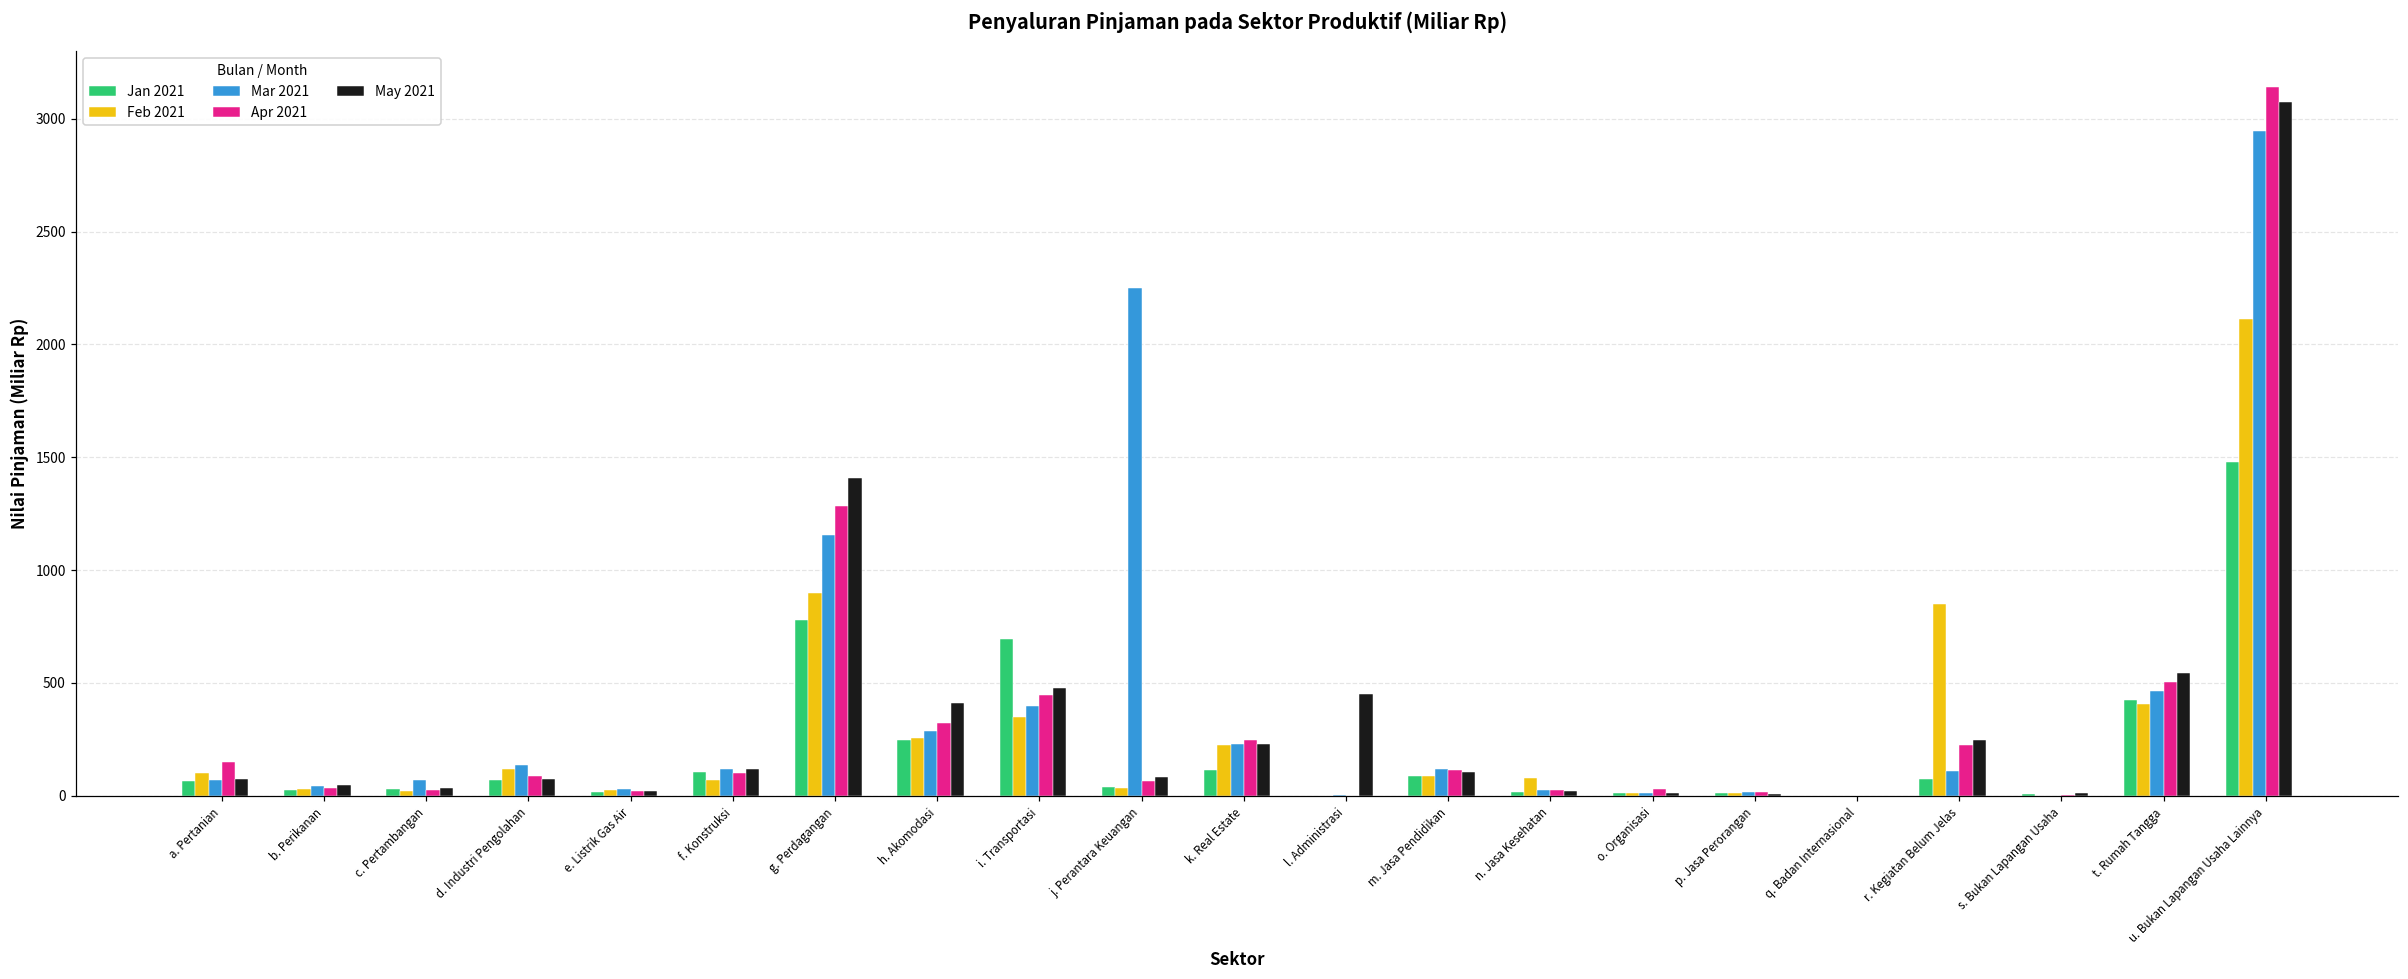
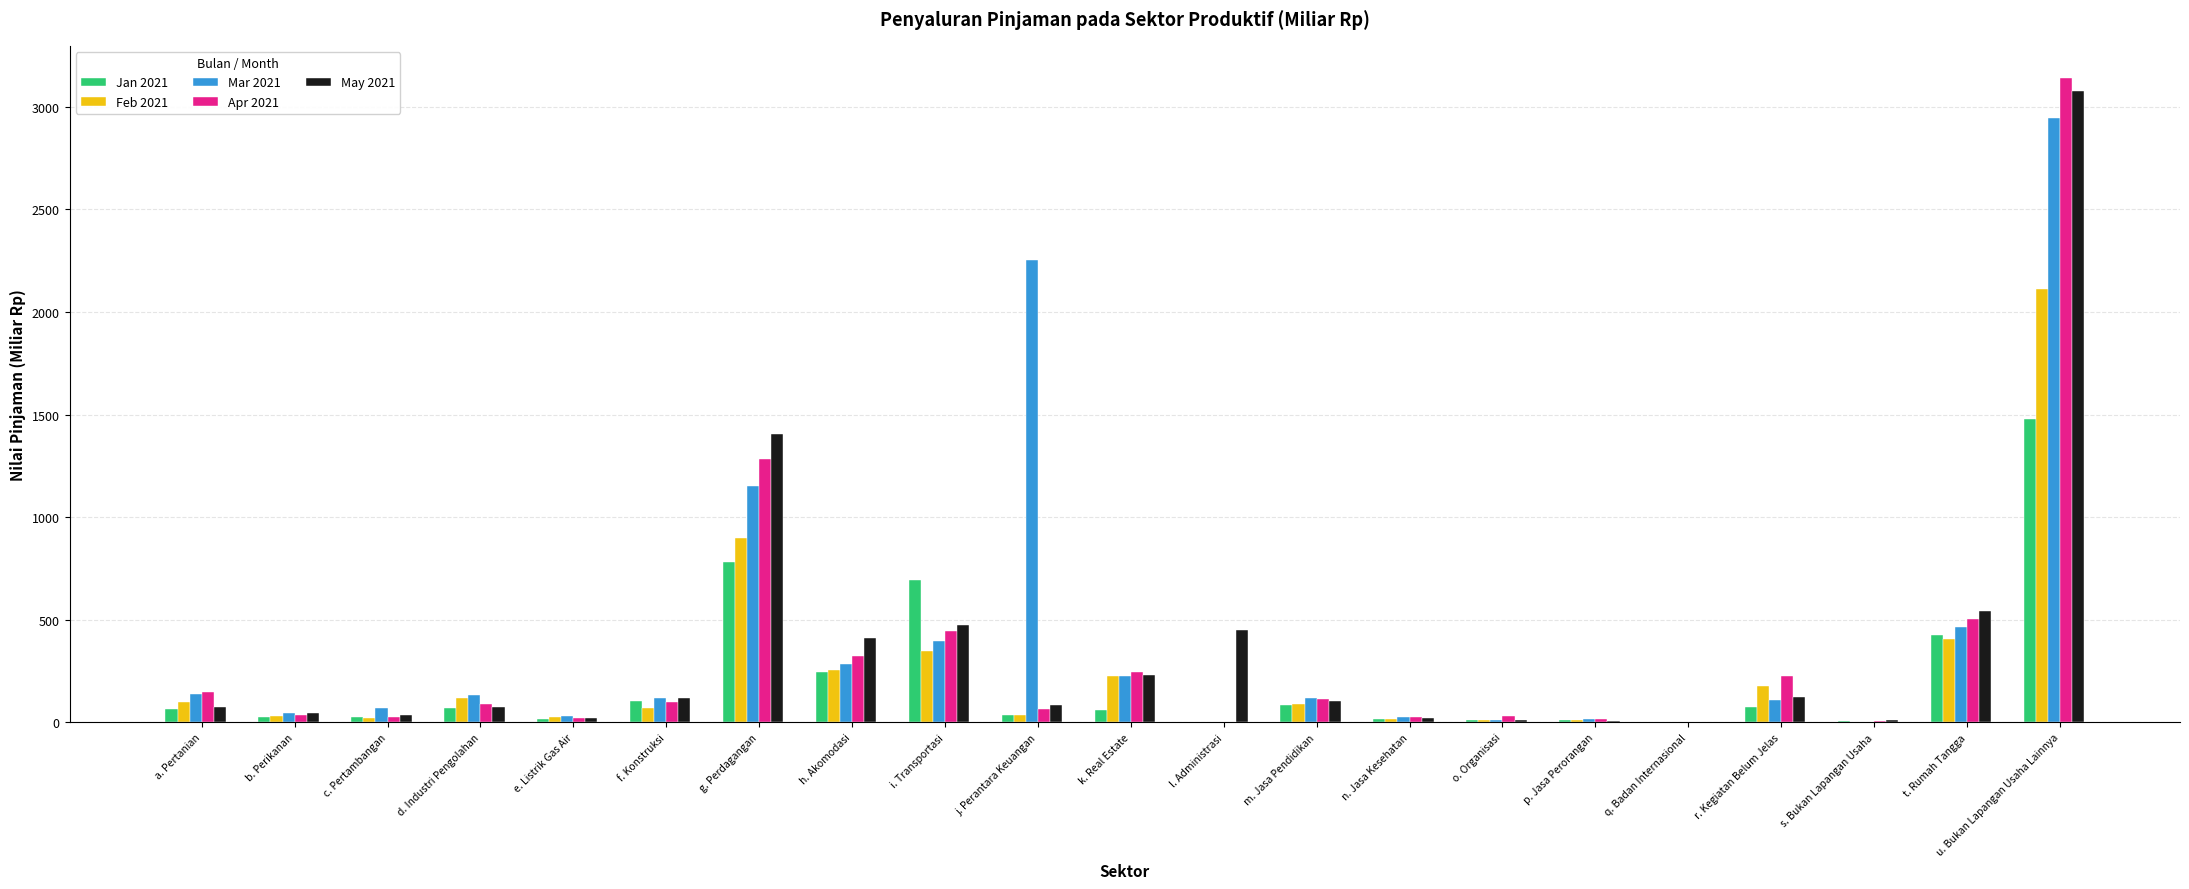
Mar 2021, a. Pertanian: 70 -> 140
Jan 2021, k. Real Estate: 120 -> 60
Feb 2021, n. Jasa Kesehatan: 80 -> 20
Feb 2021, r. Kegiatan Belum Jelas: 850 -> 180
May 2021, r. Kegiatan Belum Jelas: 250 -> 120
